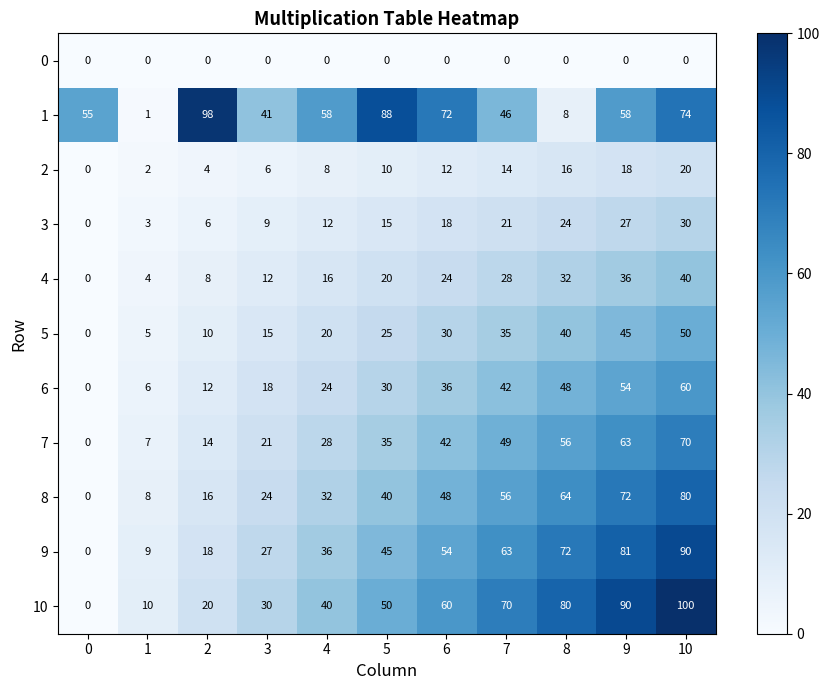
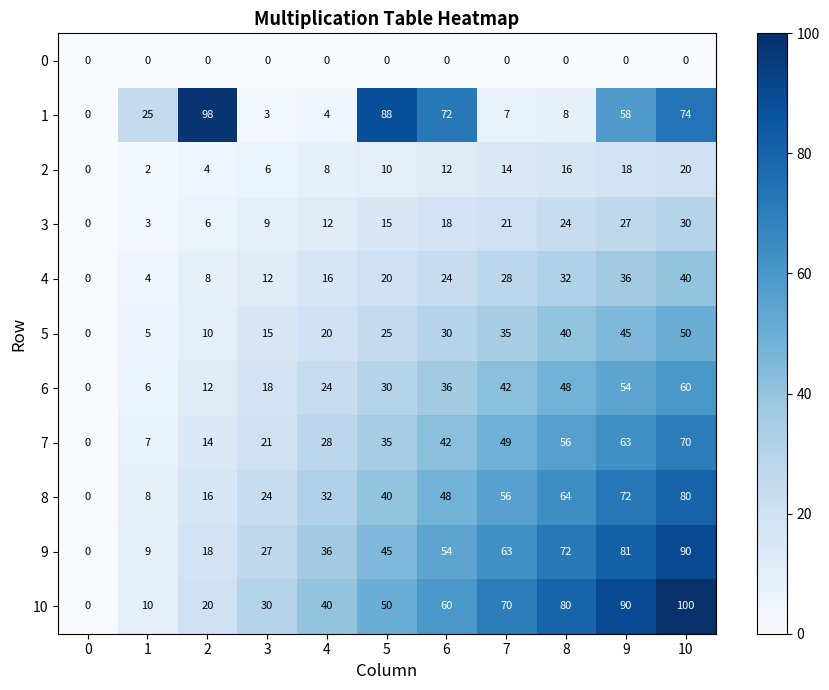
1, 0: 55 -> 0
1, 1: 1 -> 25
1, 3: 41 -> 3
1, 4: 58 -> 4
1, 7: 46 -> 7
